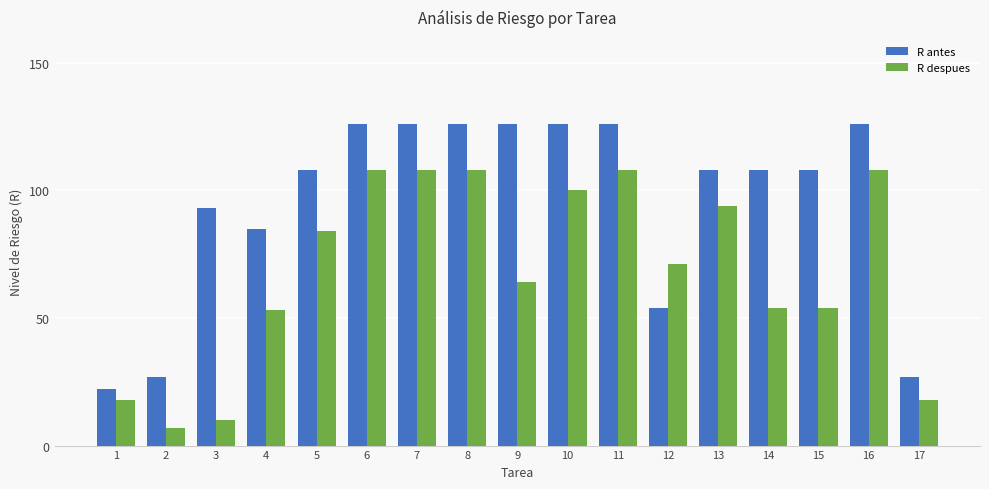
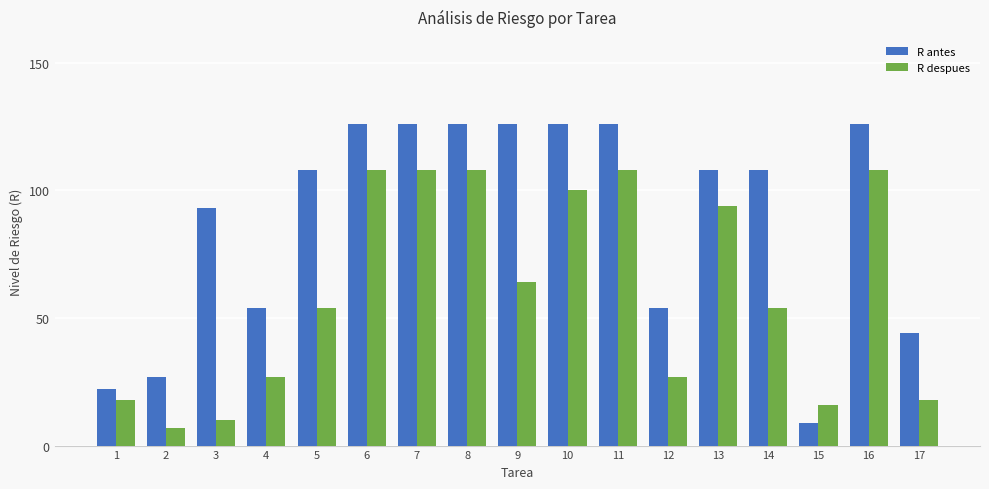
R antes, 4: 85 -> 54
R despues, 4: 53 -> 27
R despues, 5: 84 -> 54
R despues, 12: 71 -> 27
R antes, 15: 108 -> 9
R despues, 15: 54 -> 16
R antes, 17: 27 -> 44
